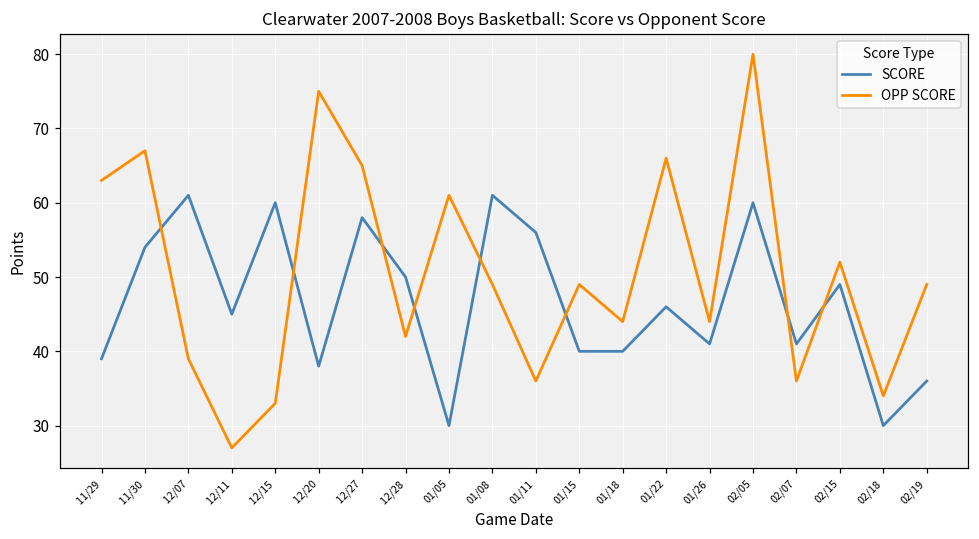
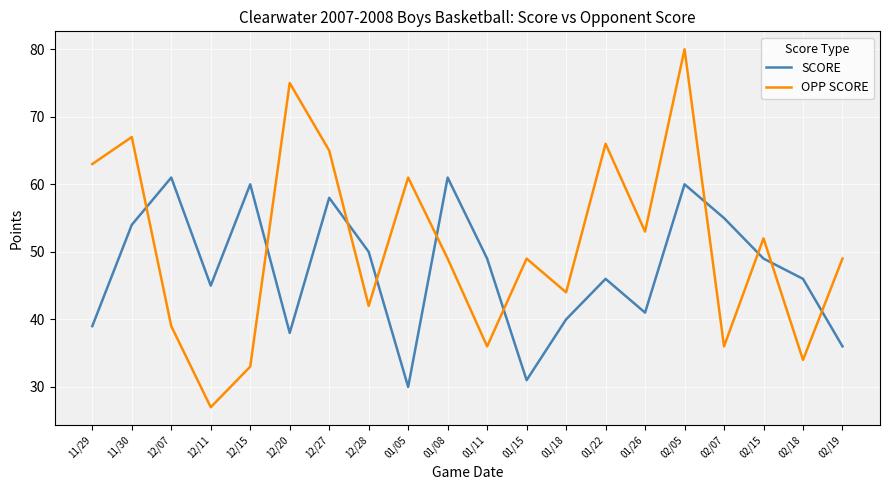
SCORE, 01/11: 56 -> 49
SCORE, 01/15: 40 -> 31
OPP SCORE, 01/26: 44 -> 53
SCORE, 02/07: 41 -> 55
SCORE, 02/18: 30 -> 46
